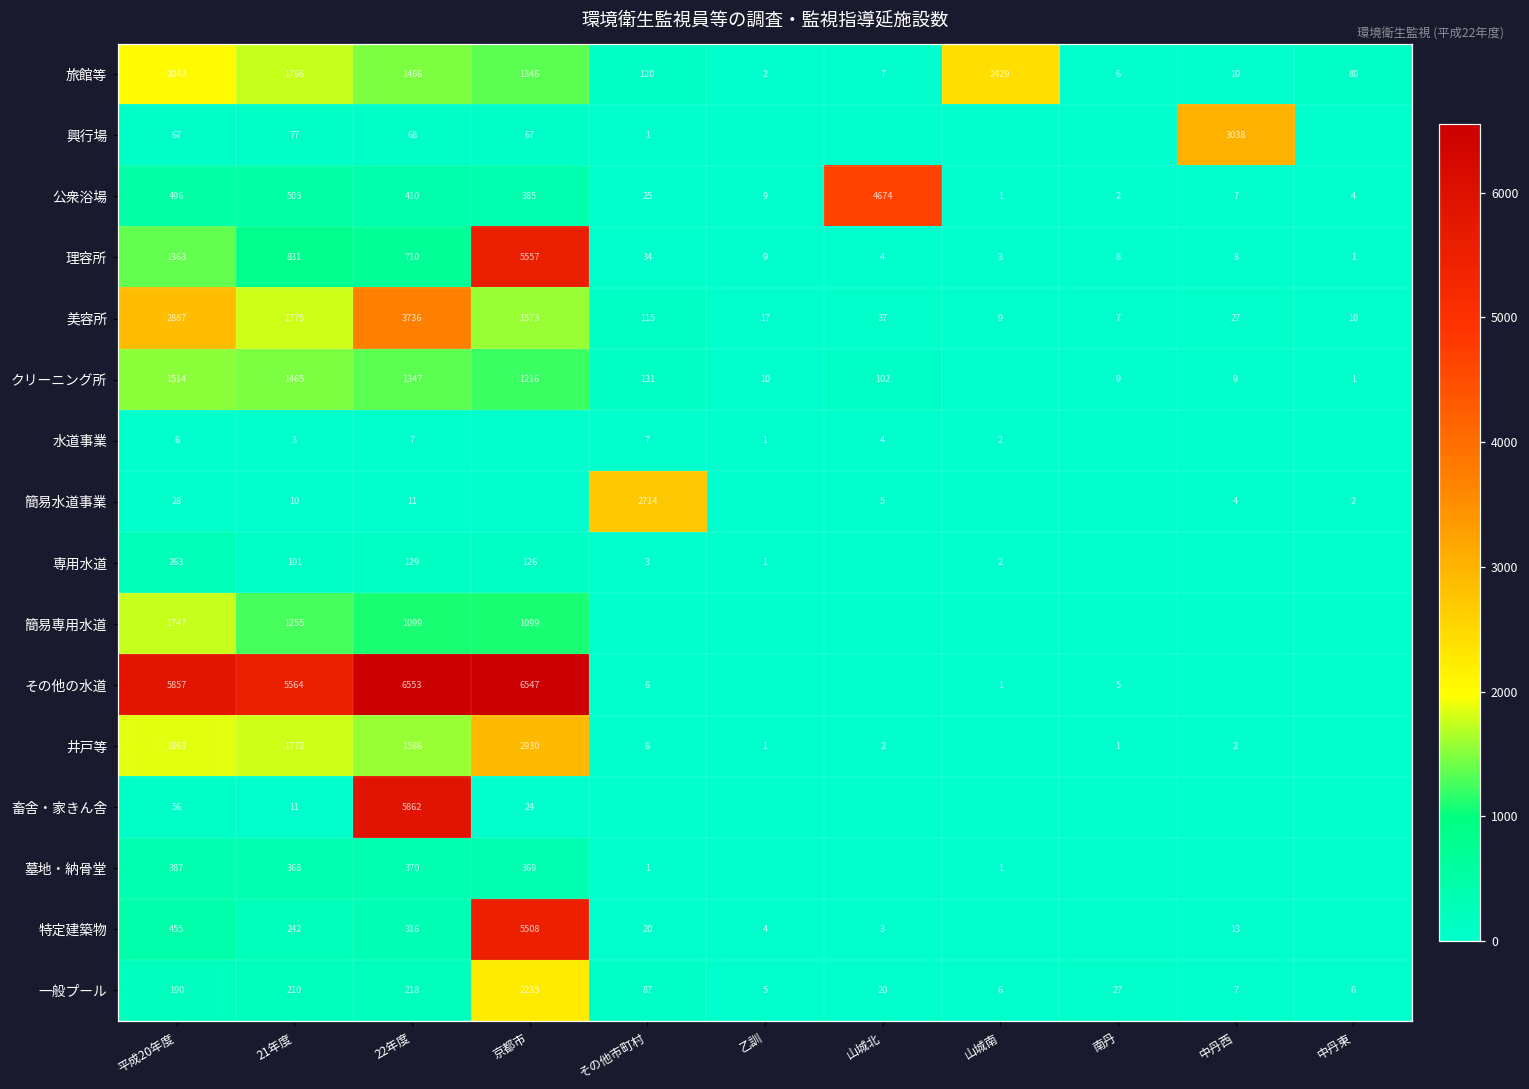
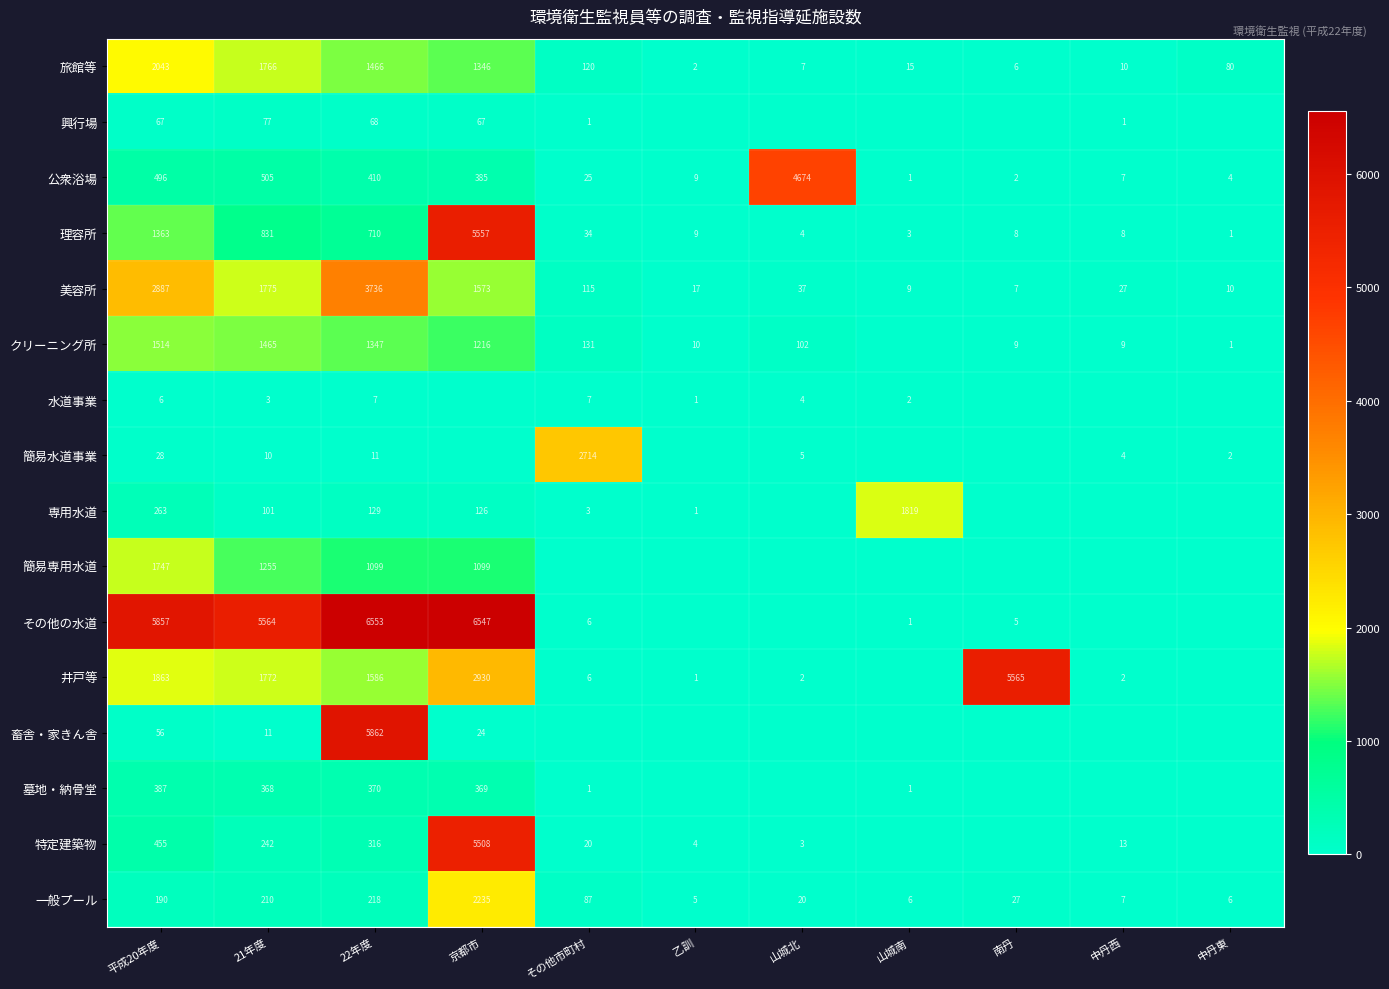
旅館等, 山城南: 2429 -> 15
興行場, 中丹西: 3038 -> 1
専用水道, 山城南: 2 -> 1819
井戸等, 南丹: 1 -> 5565
